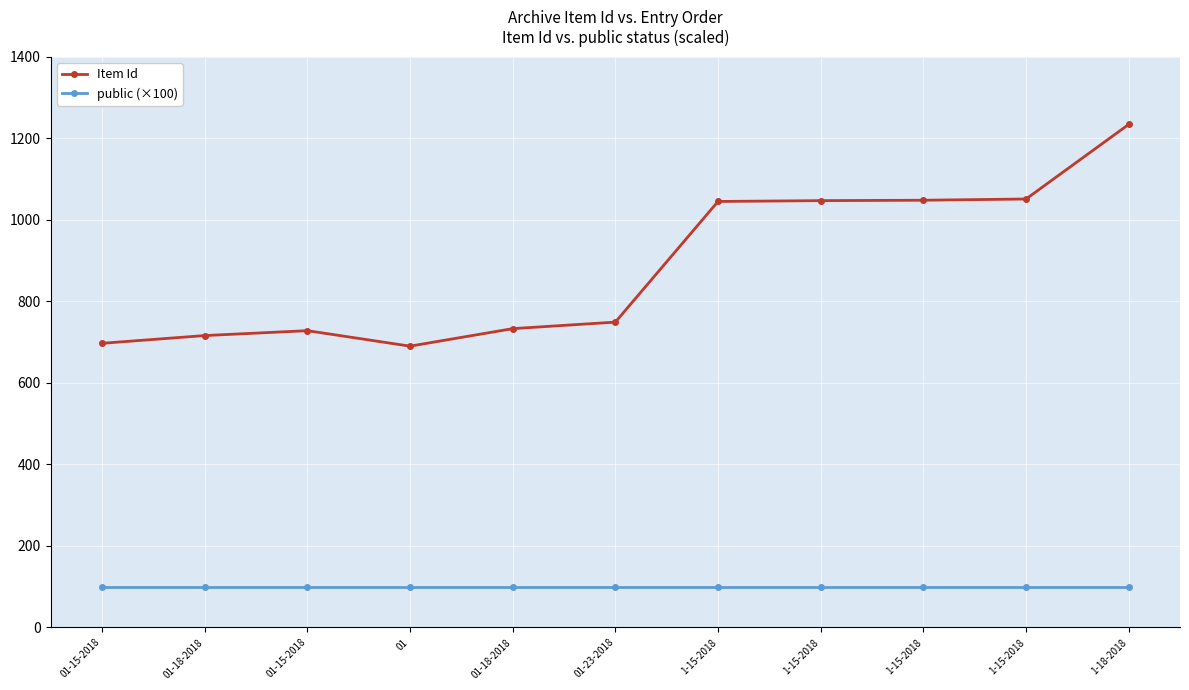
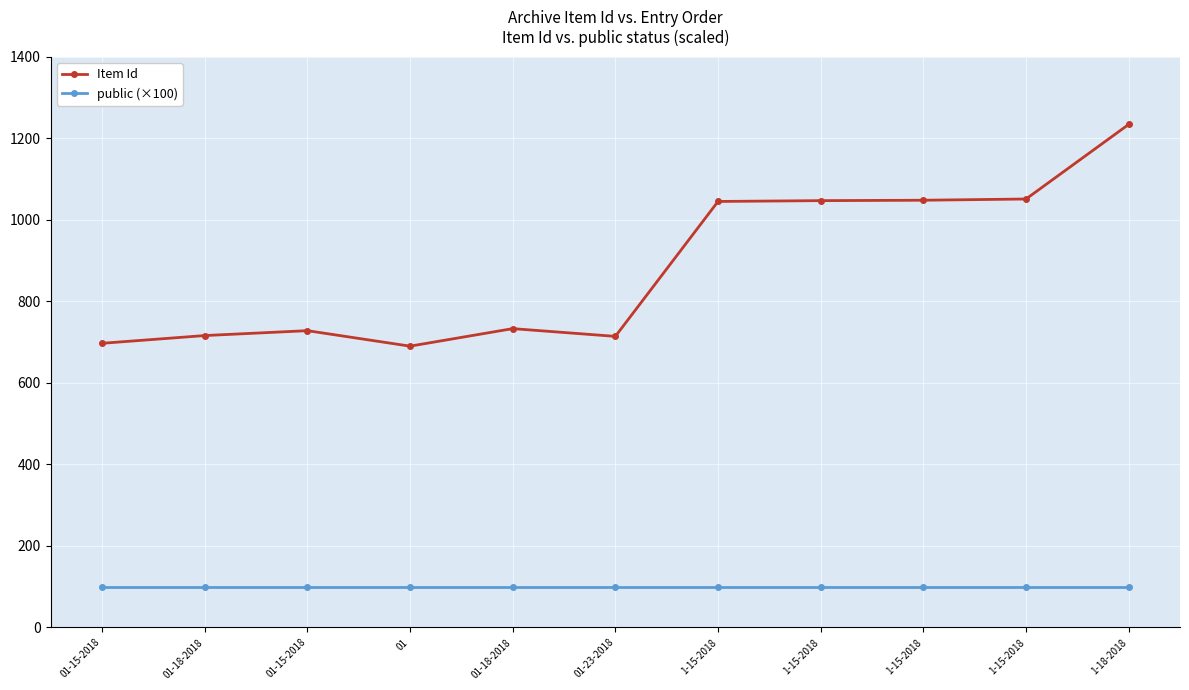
Item Id, 01-23-2018: 750 -> 710
